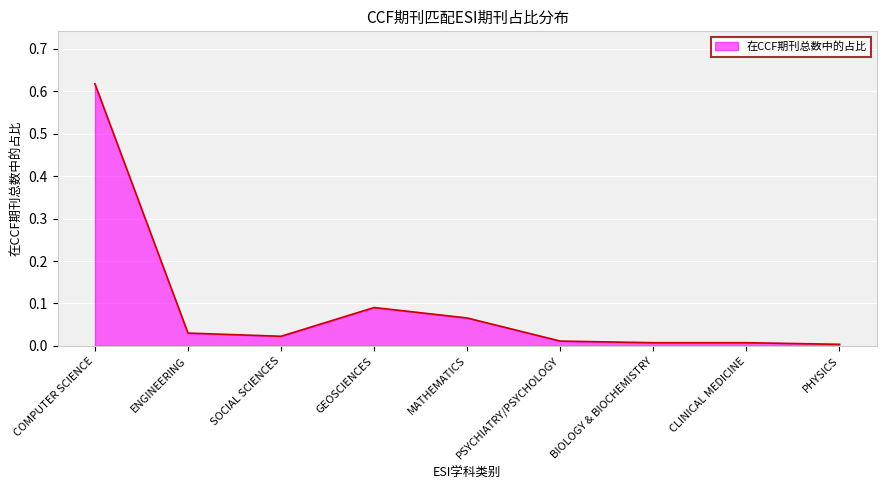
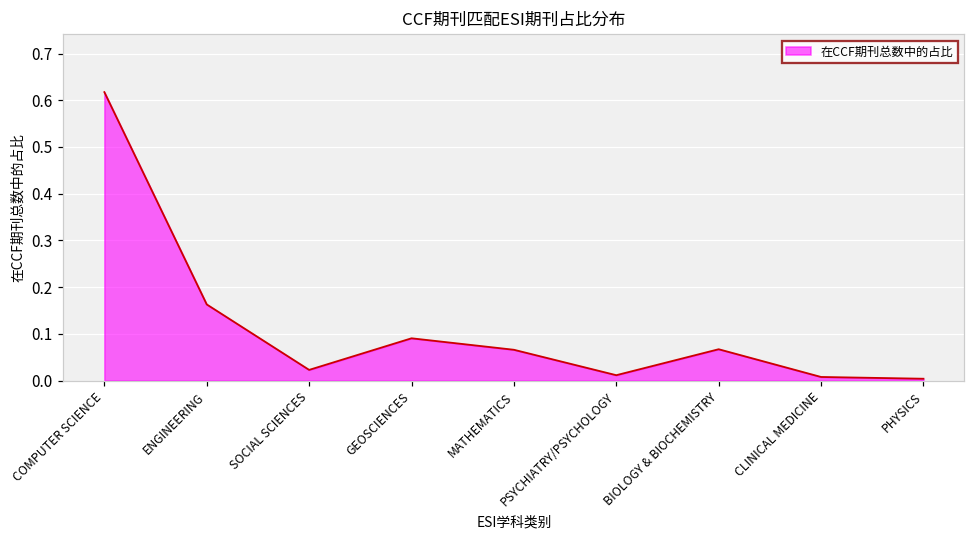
ENGINEERING: 0.03 -> 0.16
BIOLOGY & BIOCHEMISTRY: 0.01 -> 0.07
